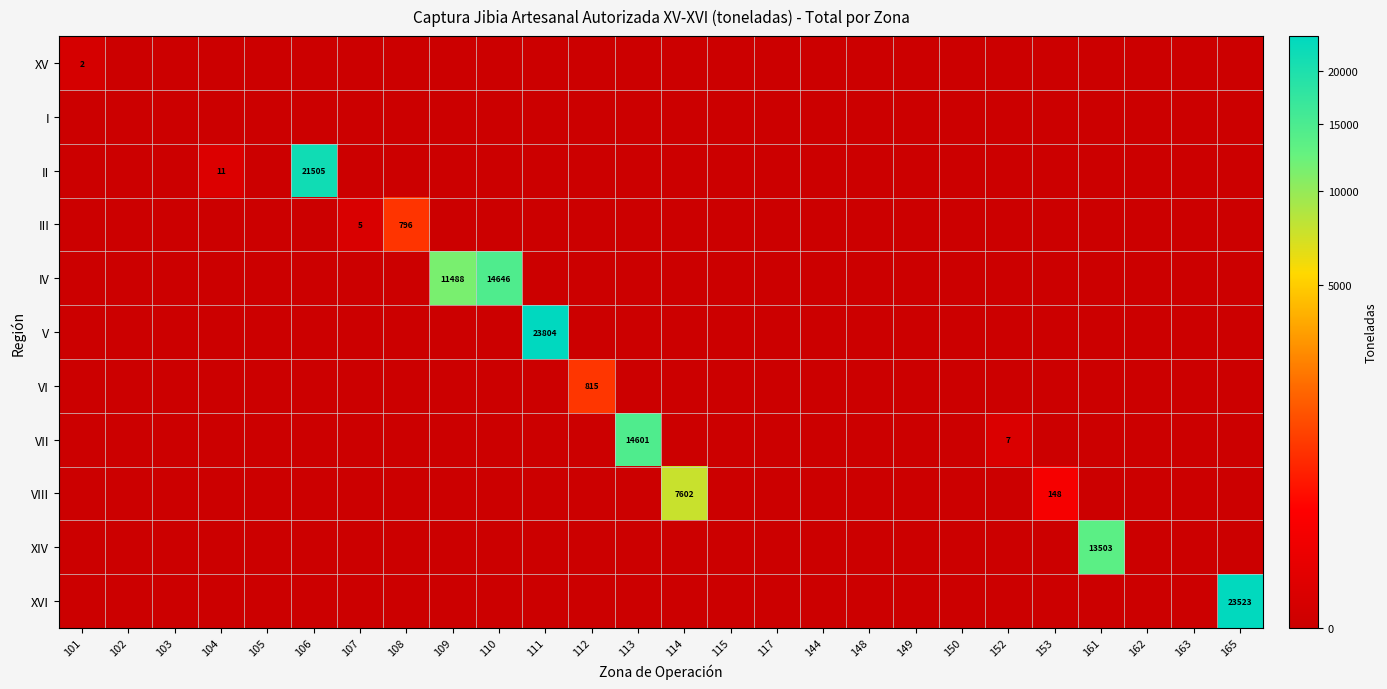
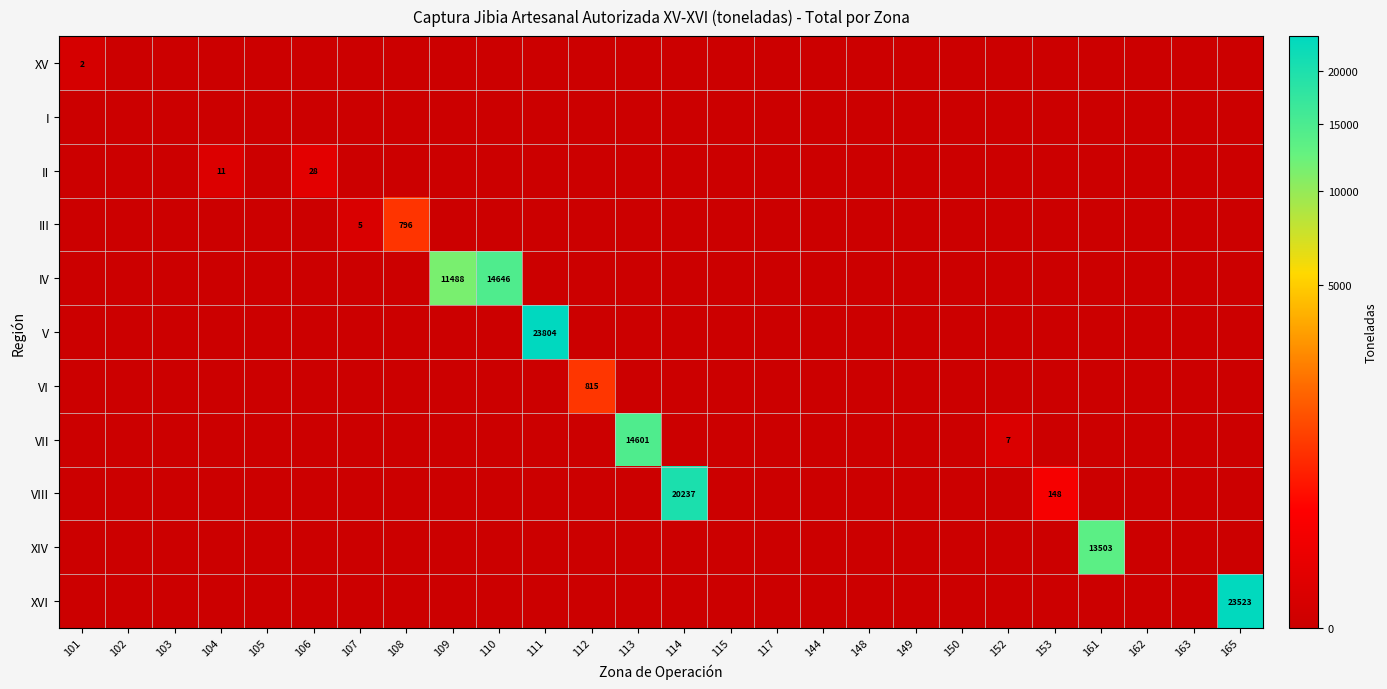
II, 106: 21505 -> 28
VIII, 114: 7602 -> 20237
